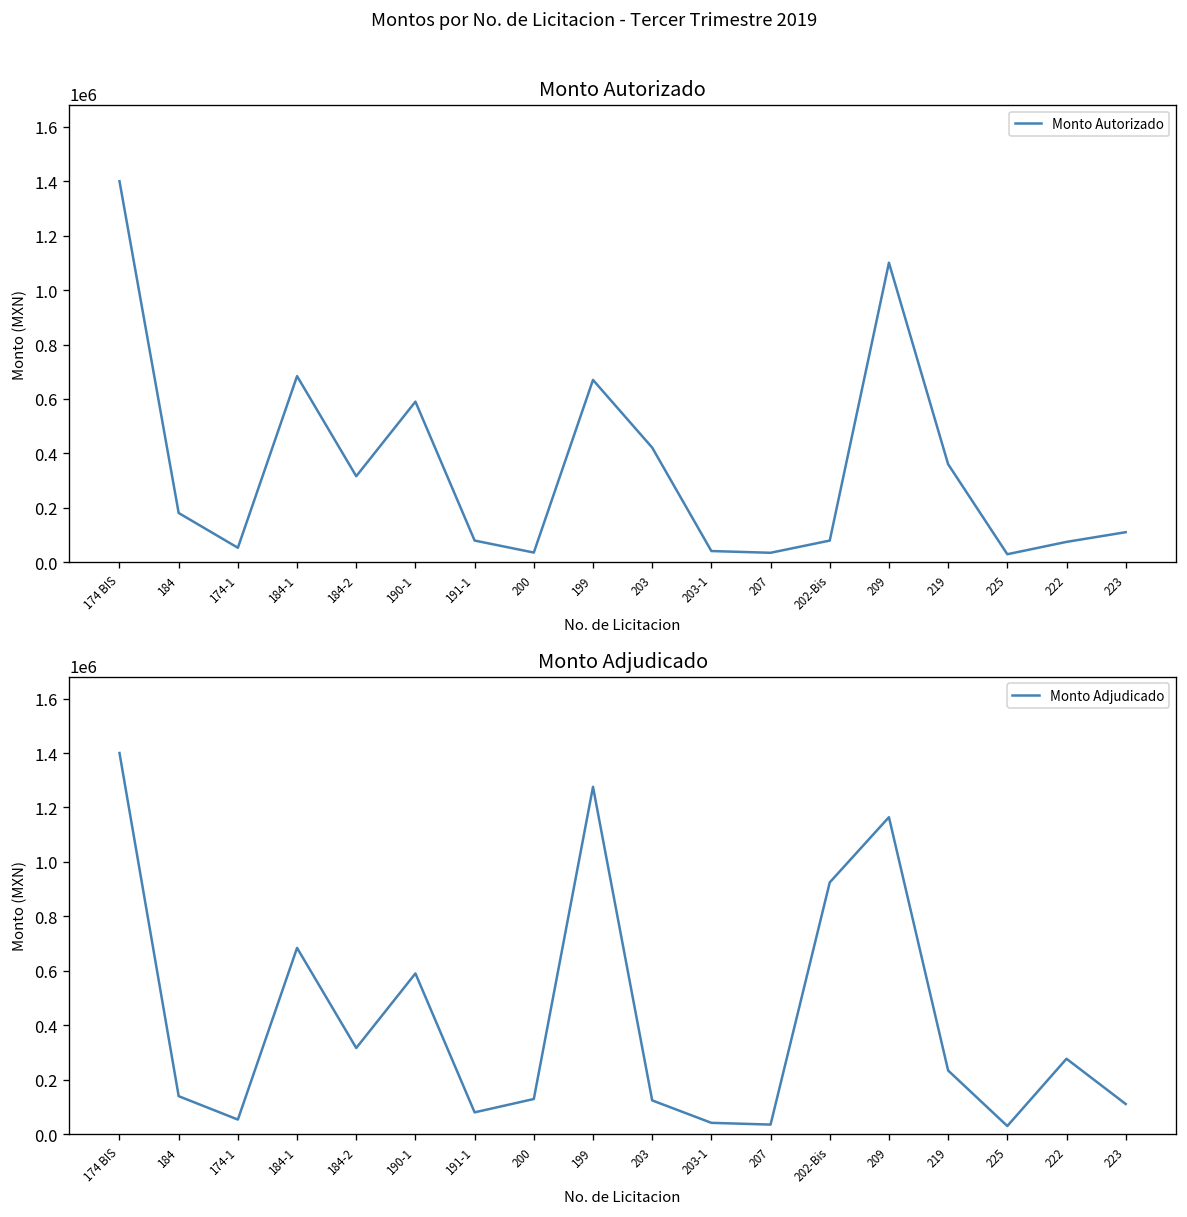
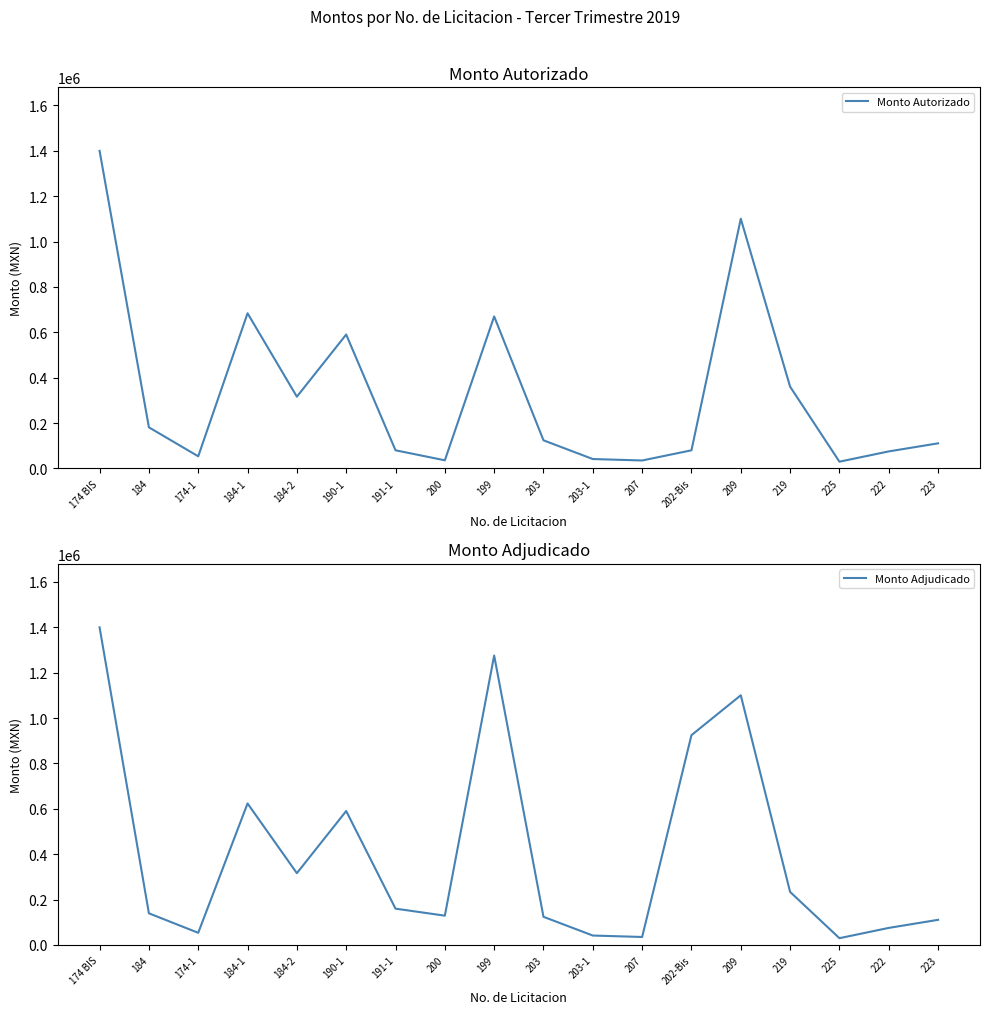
Monto Autorizado, 203: 420000 -> 120000
Monto Adjudicado, 184-1: 680000 -> 620000
Monto Adjudicado, 191-1: 80000 -> 160000
Monto Adjudicado, 209: 1160000 -> 1100000
Monto Adjudicado, 222: 280000 -> 70000
